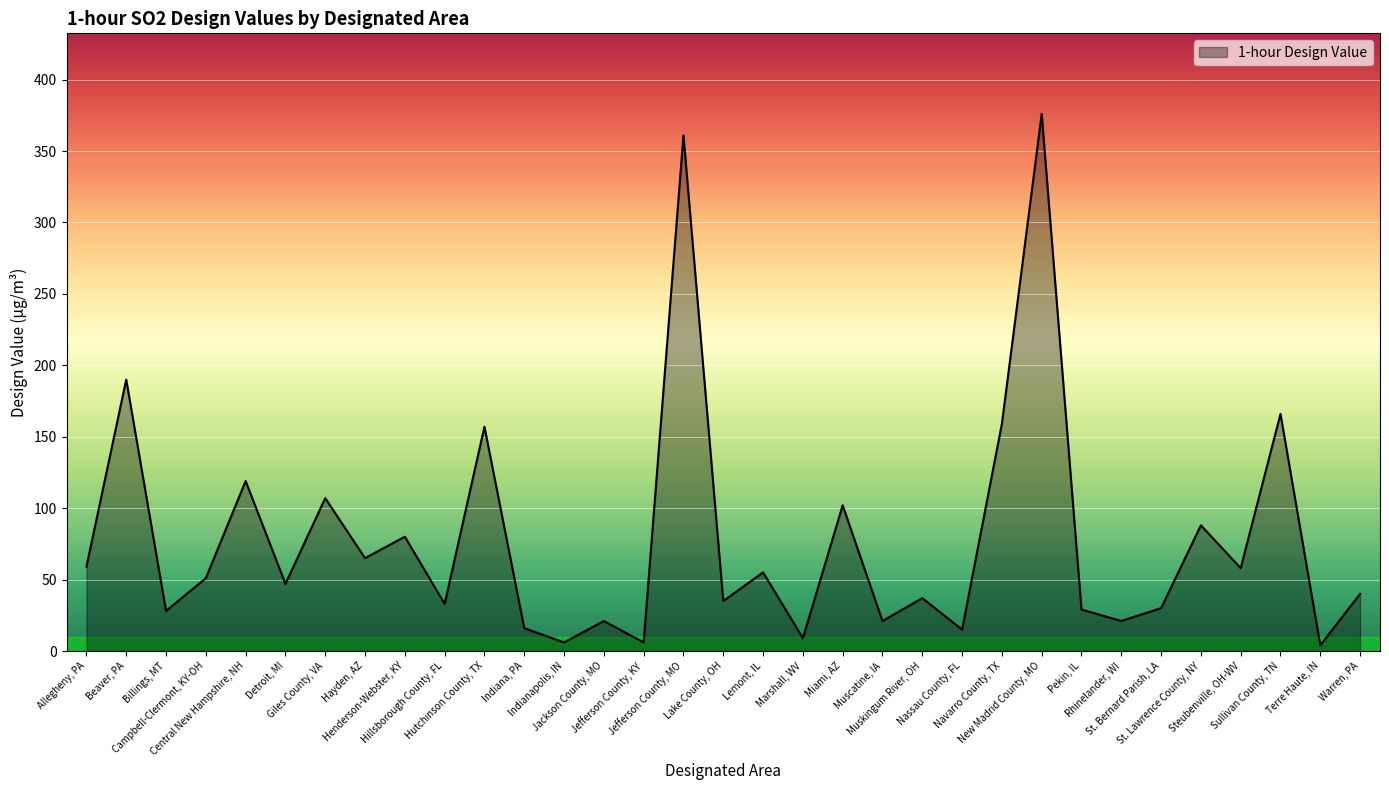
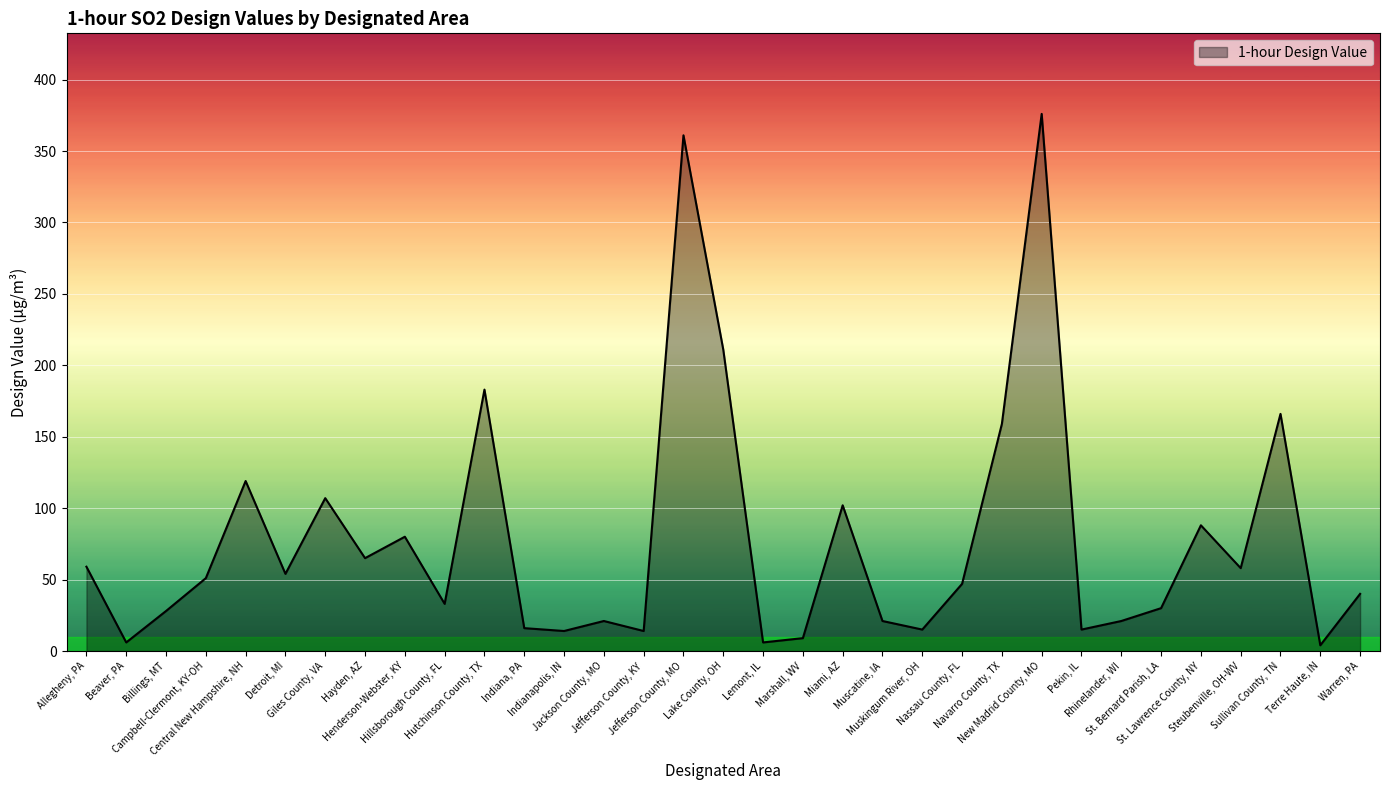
Beaver, PA: 190 -> 6
Detroit, MI: 47 -> 54
Hutchinson County, TX: 157 -> 183
Indianapolis, IN: 6 -> 14
Jefferson County, KY: 6 -> 14
Lake County, OH: 35 -> 211
Lemont, IL: 55 -> 6
Muskingum River, OH: 37 -> 15
Nassau County, FL: 15 -> 47
Pekin, IL: 29 -> 15
